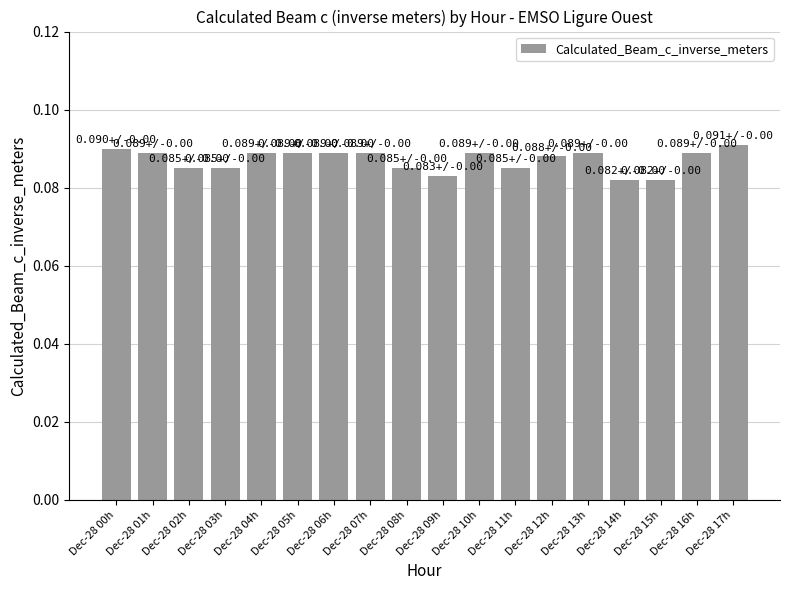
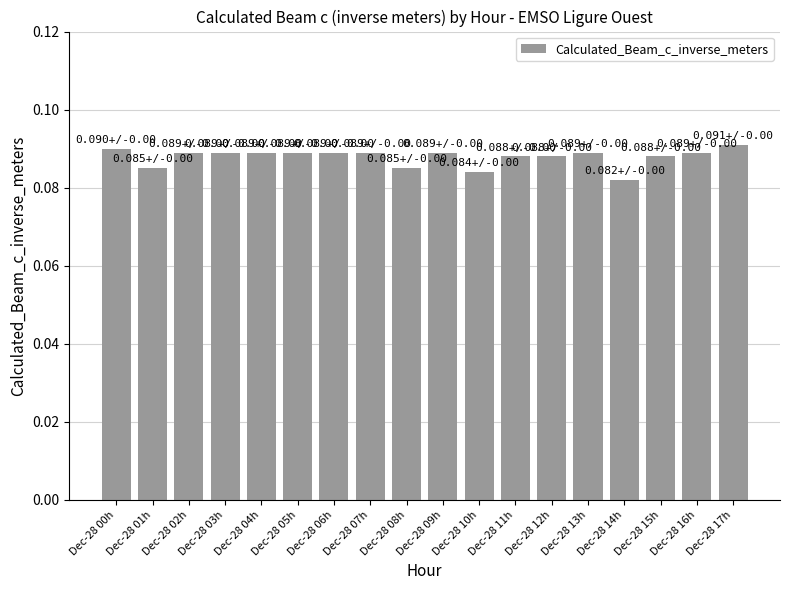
Dec-28 01h: 0.089+/ -> 0.085+/
Dec-28 02h: 0.085+/ -> 0.089+/
Dec-28 03h: 0.085+/ -> 0.089+/
Dec-28 09h: 0.083+/ -> 0.089+/
Dec-28 10h: 0.089+/ -> 0.084+/
Dec-28 11h: 0.085+/ -> 0.088+/
Dec-28 15h: 0.082+/ -> 0.088+/
